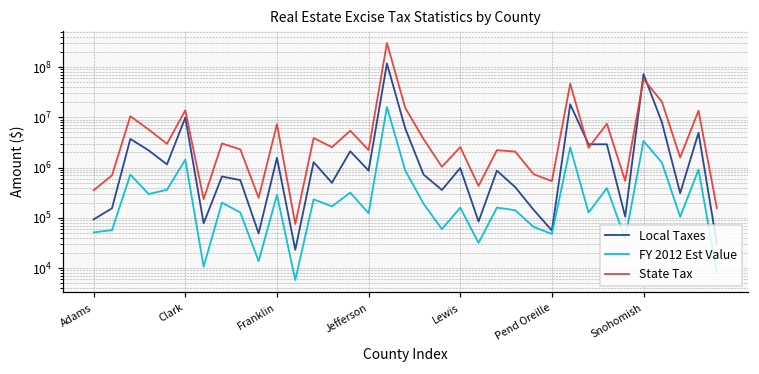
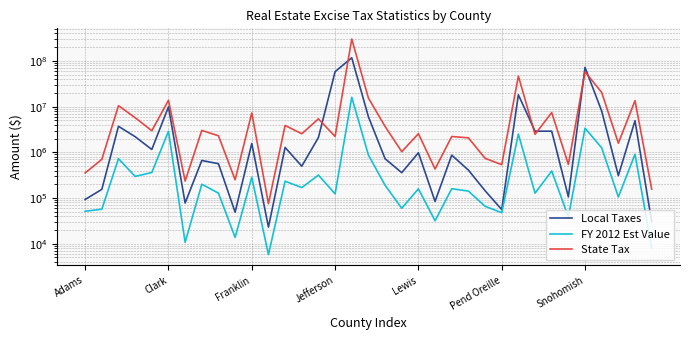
FY 2012 Est Value, Clark: 1400000 -> 3000000
Local Taxes, Jefferson: 900000 -> 60000000
